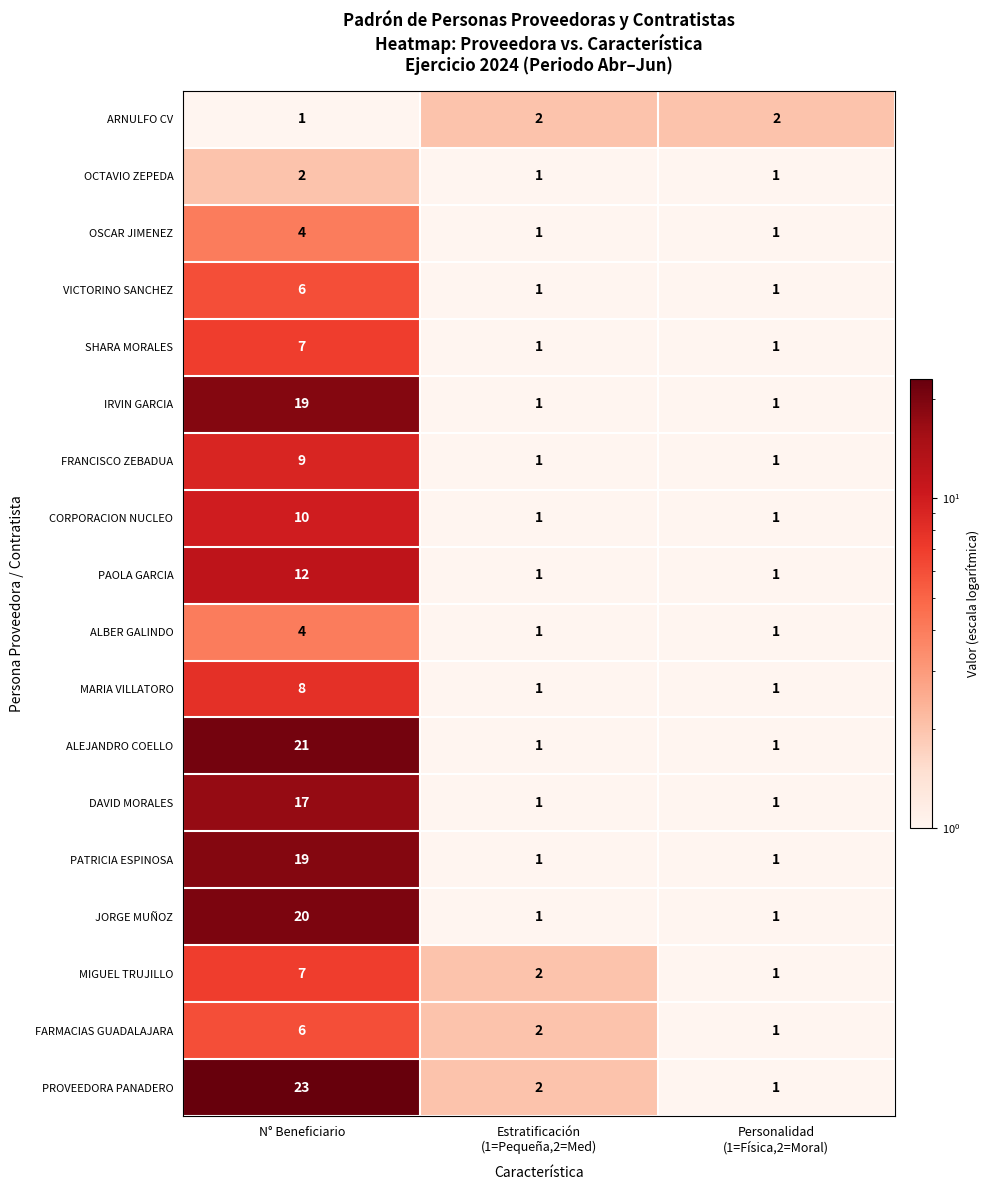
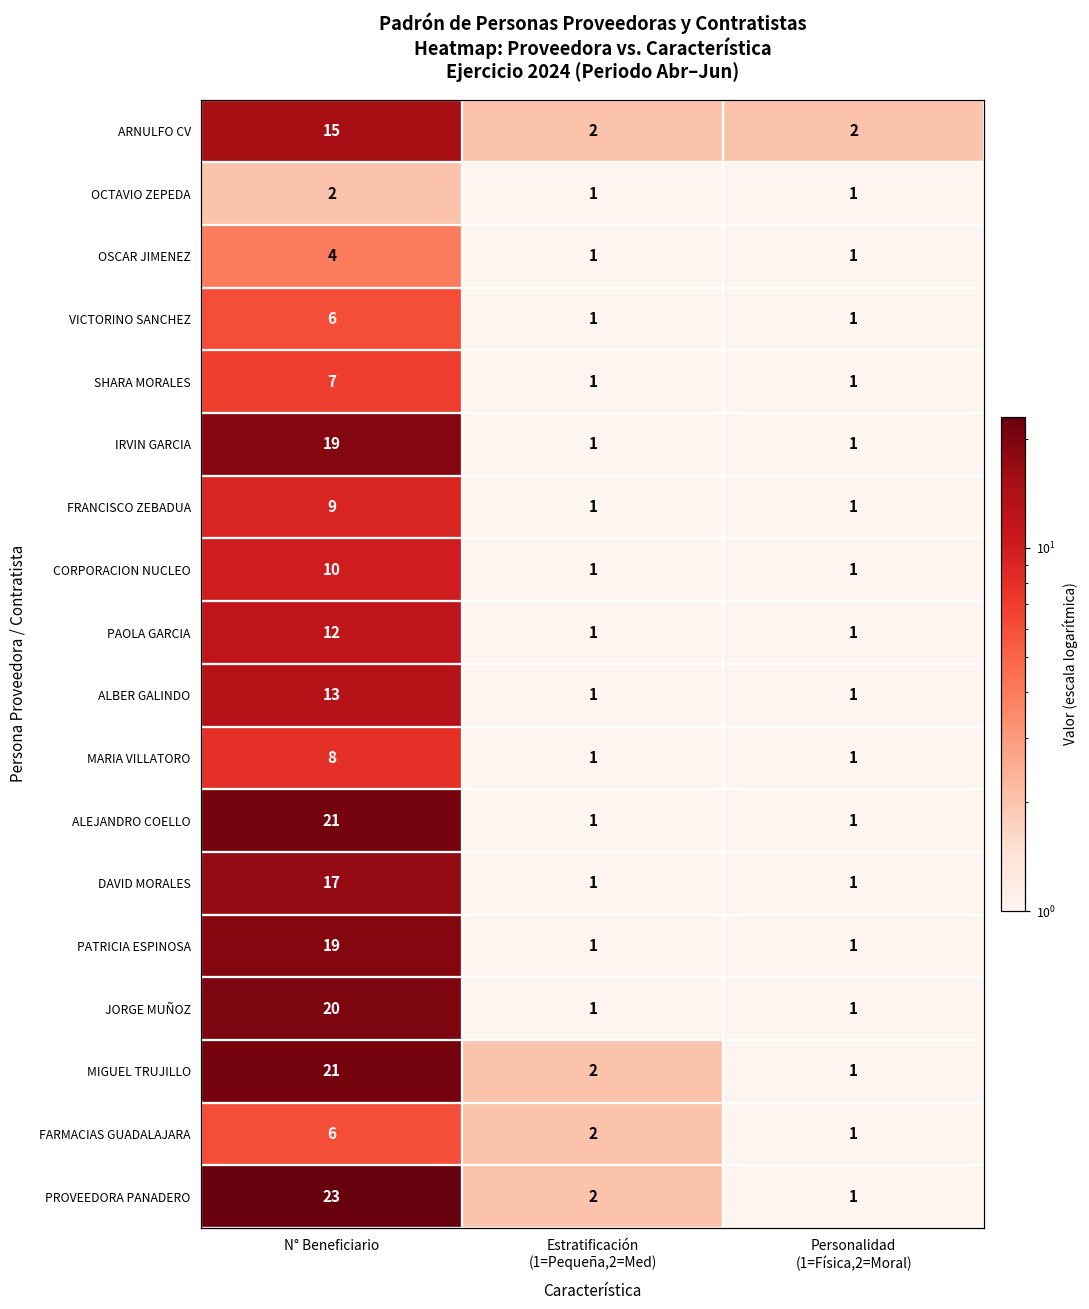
ARNULFO CV, N° Beneficiario: 1 -> 15
ALBER GALINDO, N° Beneficiario: 4 -> 13
MIGUEL TRUJILLO, N° Beneficiario: 7 -> 21
